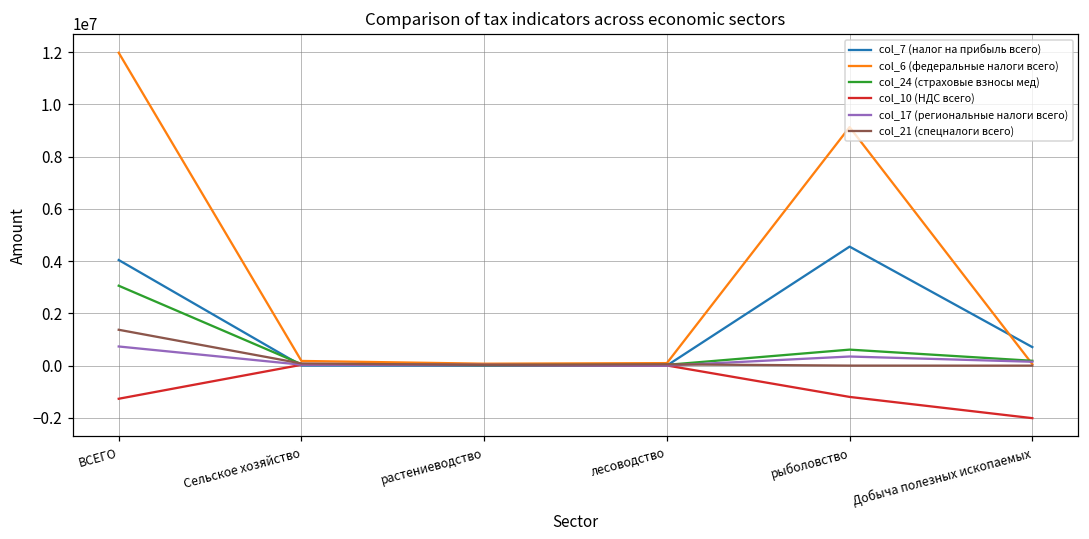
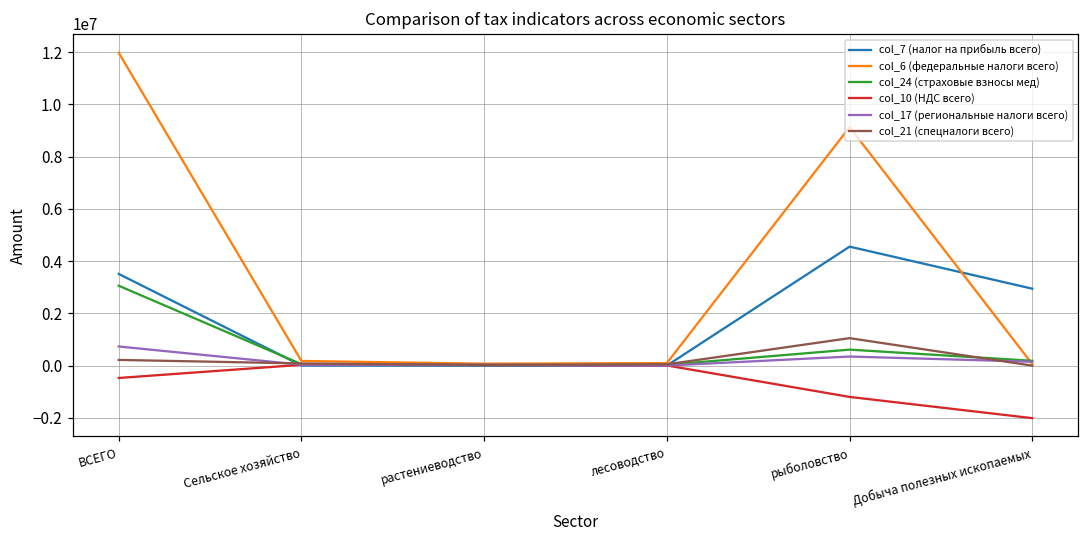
col_7 (налог на прибыль всего), ВСЕГО: 4000000 -> 3500000
col_10 (НДС всего), ВСЕГО: -1300000 -> -500000
col_21 (спецналоги всего), ВСЕГО: 1400000 -> 200000
col_21 (спецналоги всего), рыболовство: 0 -> 1100000
col_7 (налог на прибыль всего), Добыча полезных ископаемых: 700000 -> 2900000
